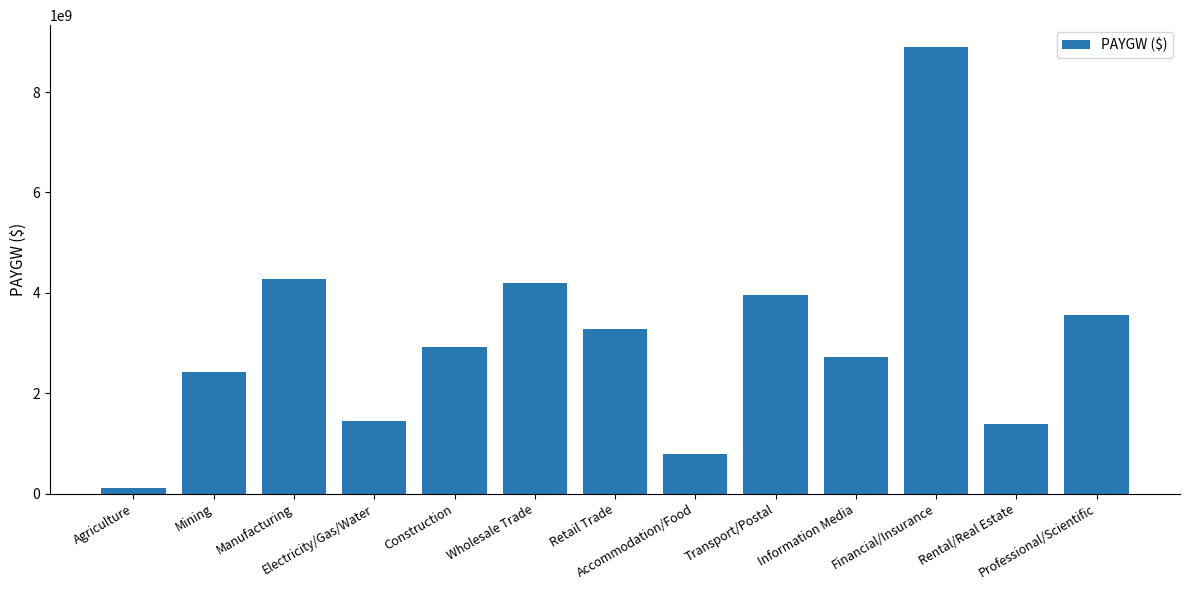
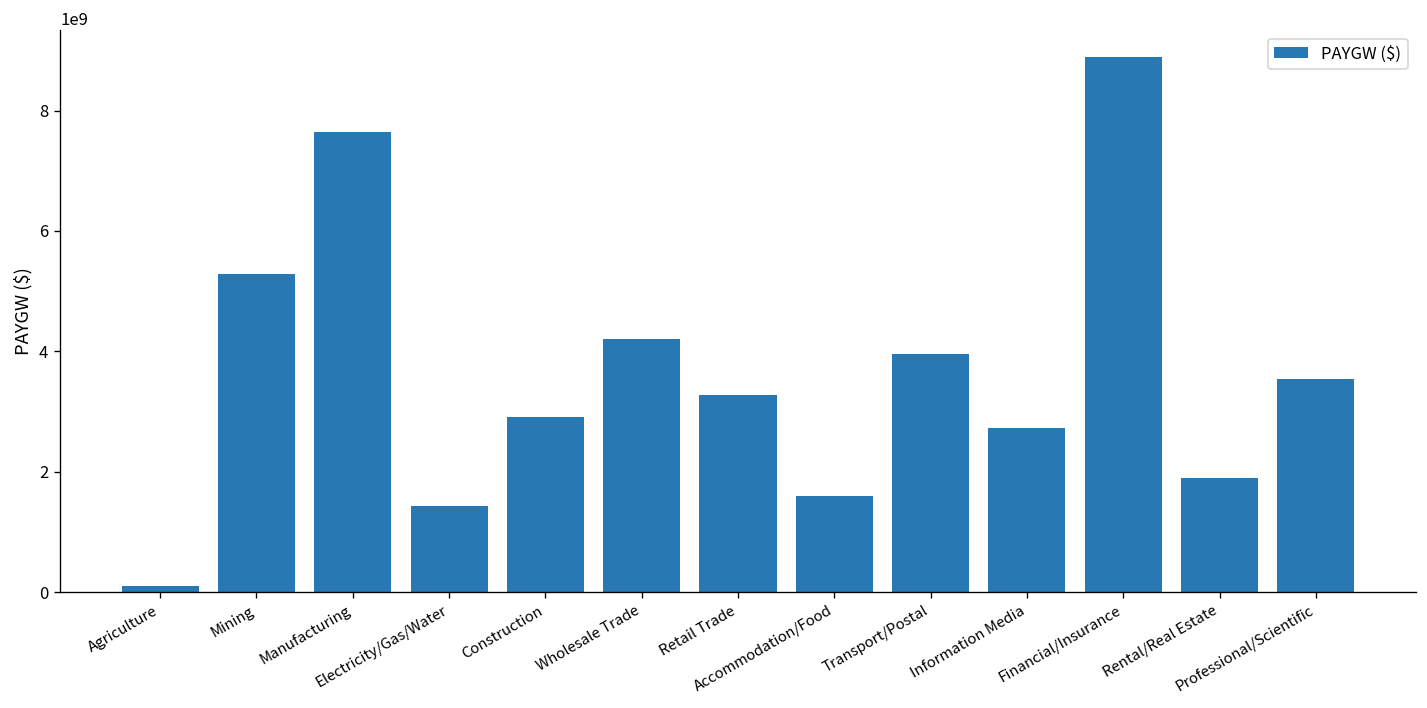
Mining: 2400000000 -> 5300000000
Manufacturing: 4300000000 -> 7600000000
Accommodation/Food: 800000000 -> 1600000000
Rental/Real Estate: 1400000000 -> 1900000000
